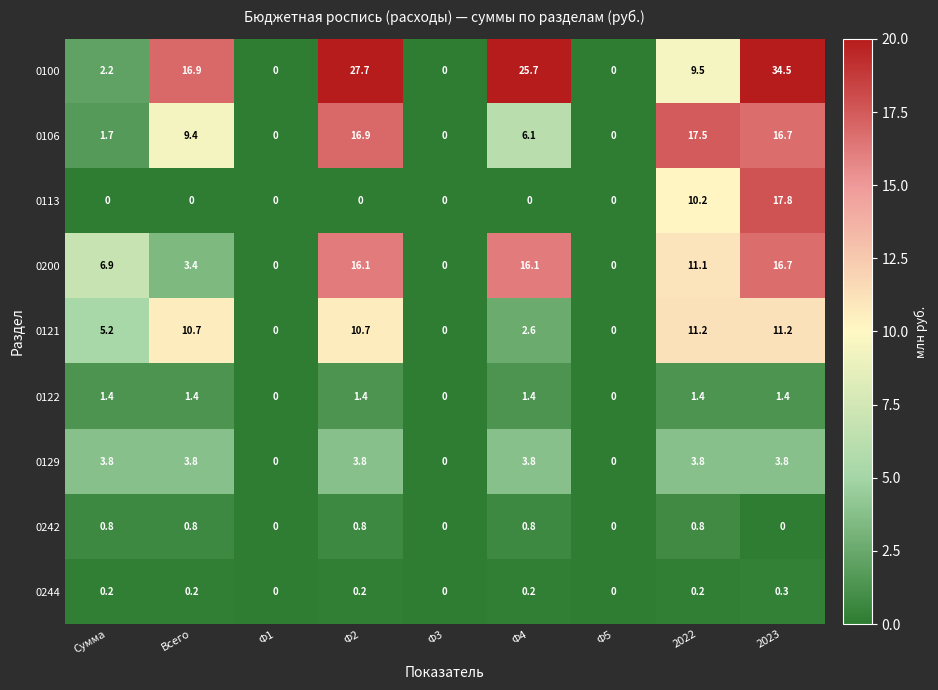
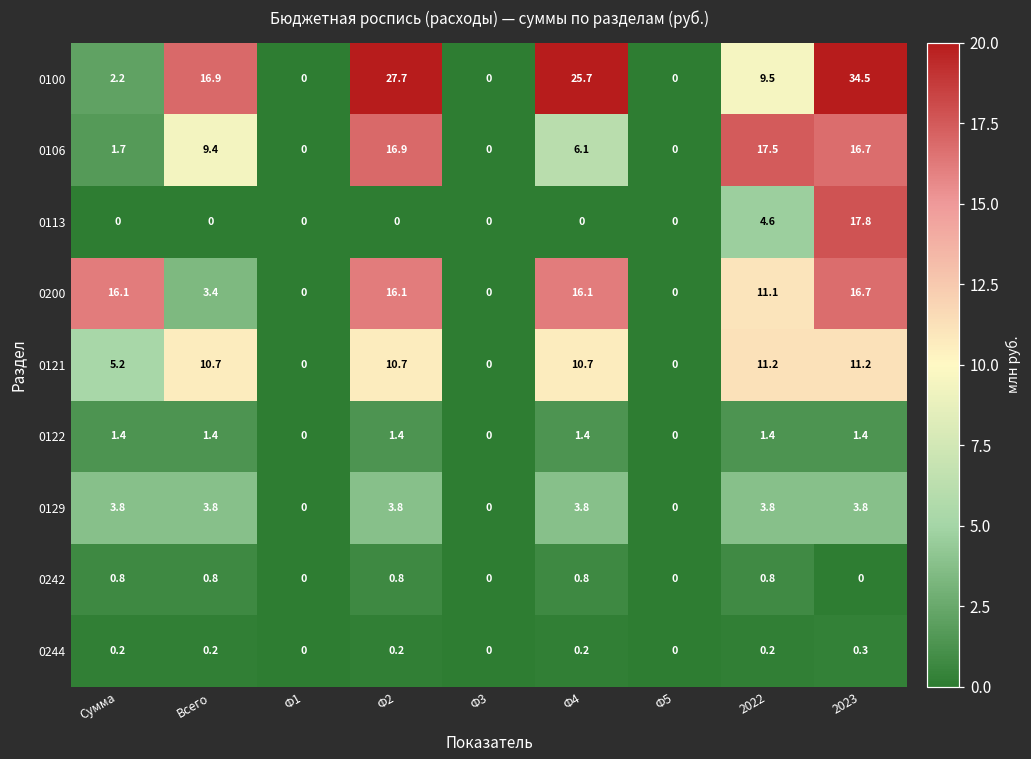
0113, 2022: 10.2 -> 4.6
0200, Сумма: 6.9 -> 16.1
0121, Ф4: 2.6 -> 10.7
